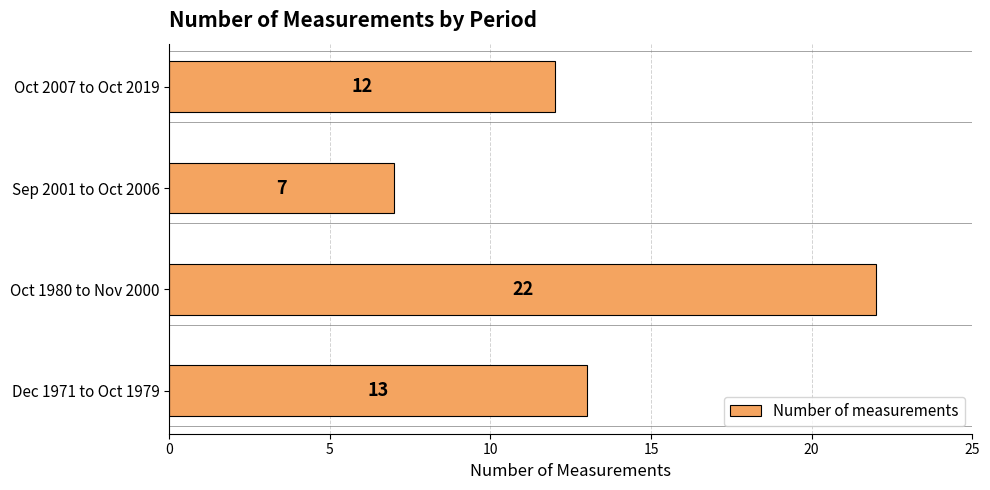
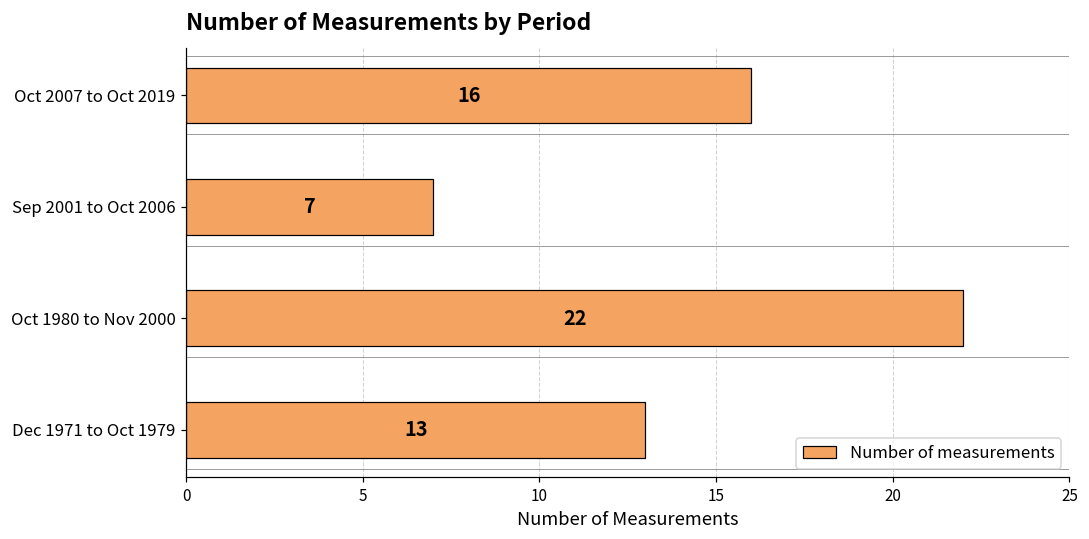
Oct 2007 to Oct 2019: 12 -> 16
